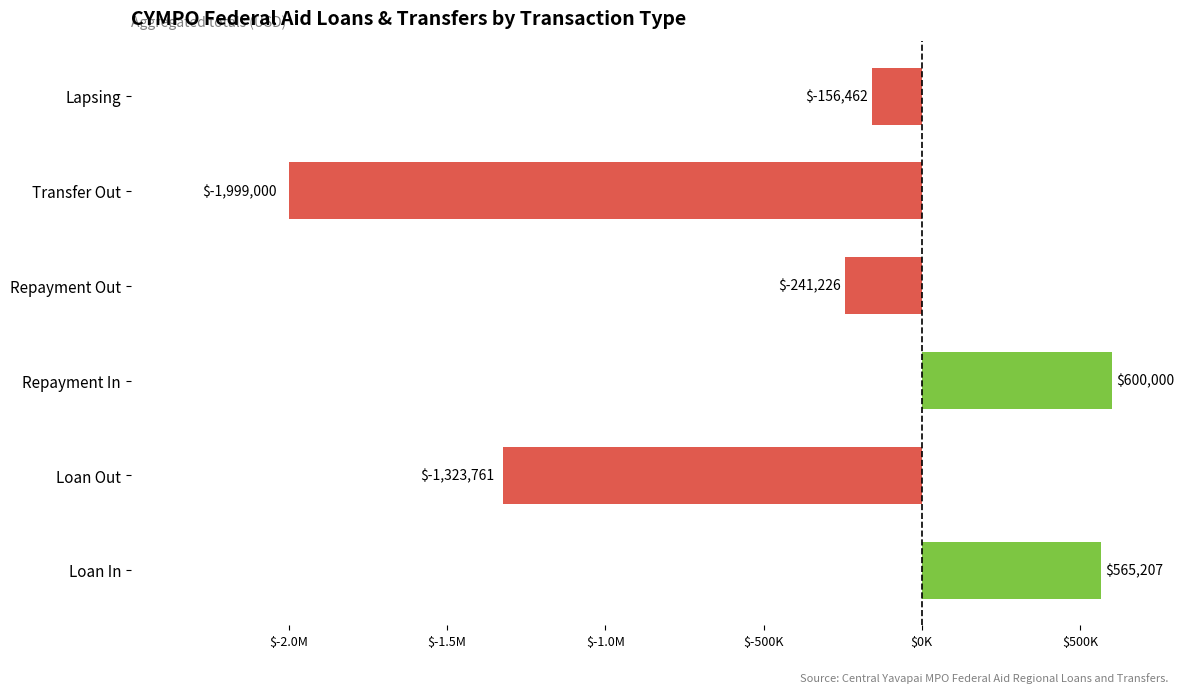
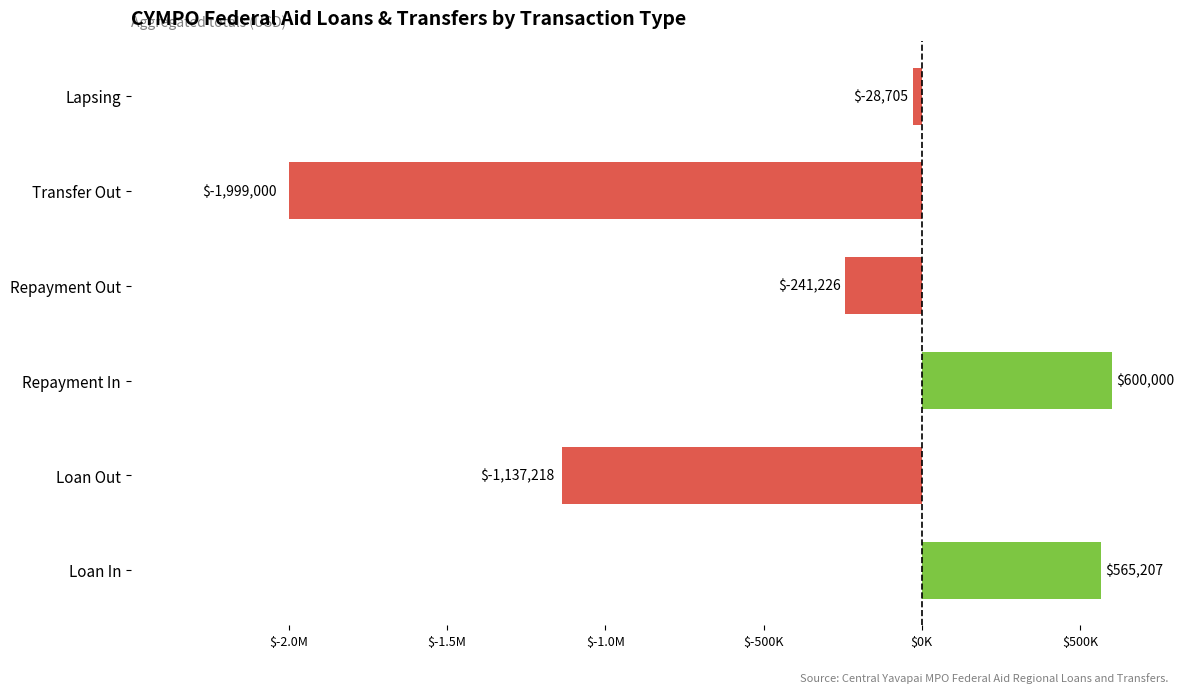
Lapsing: $-156,462 -> $-28,705
Loan Out: $-1,323,761 -> $-1,137,218
